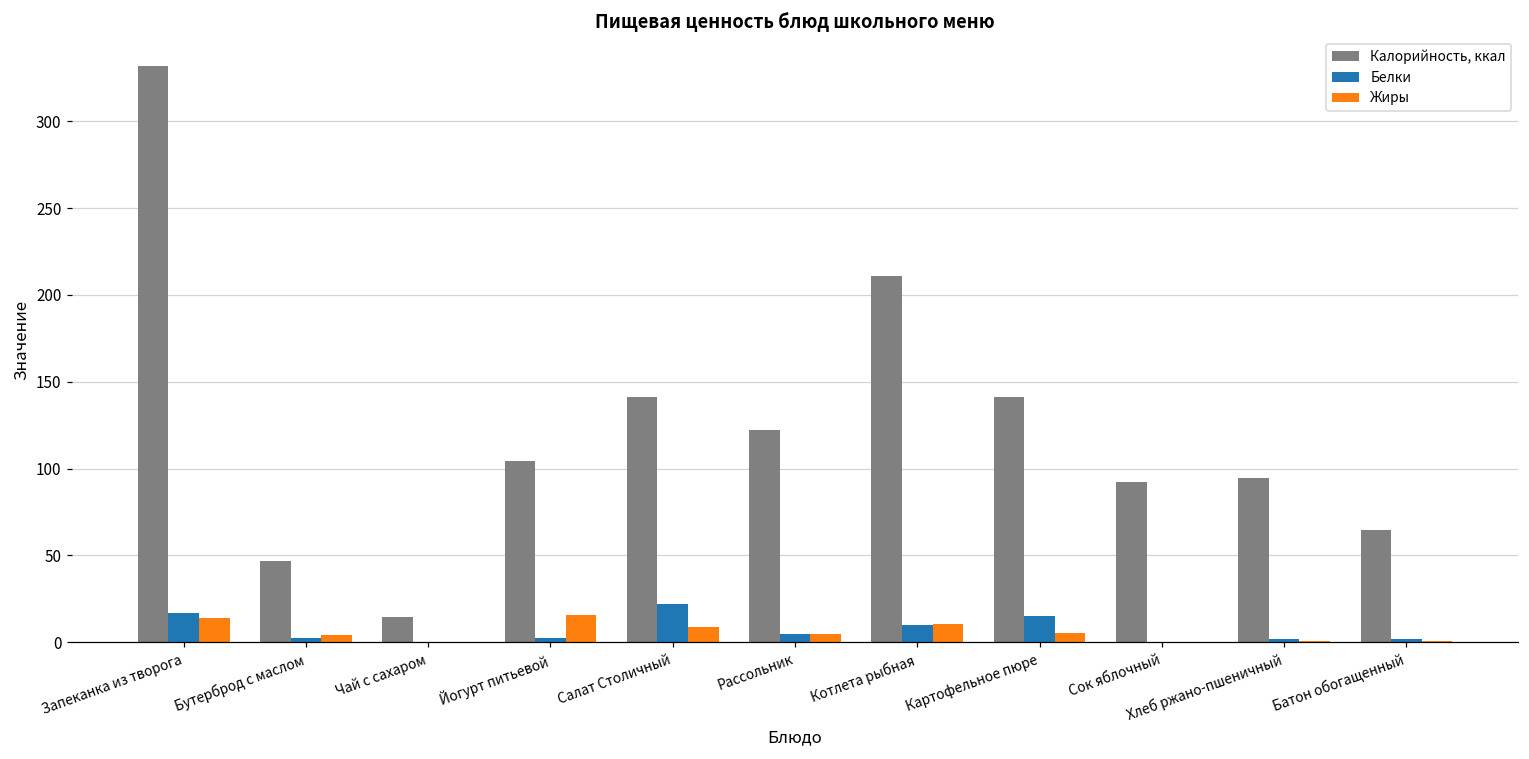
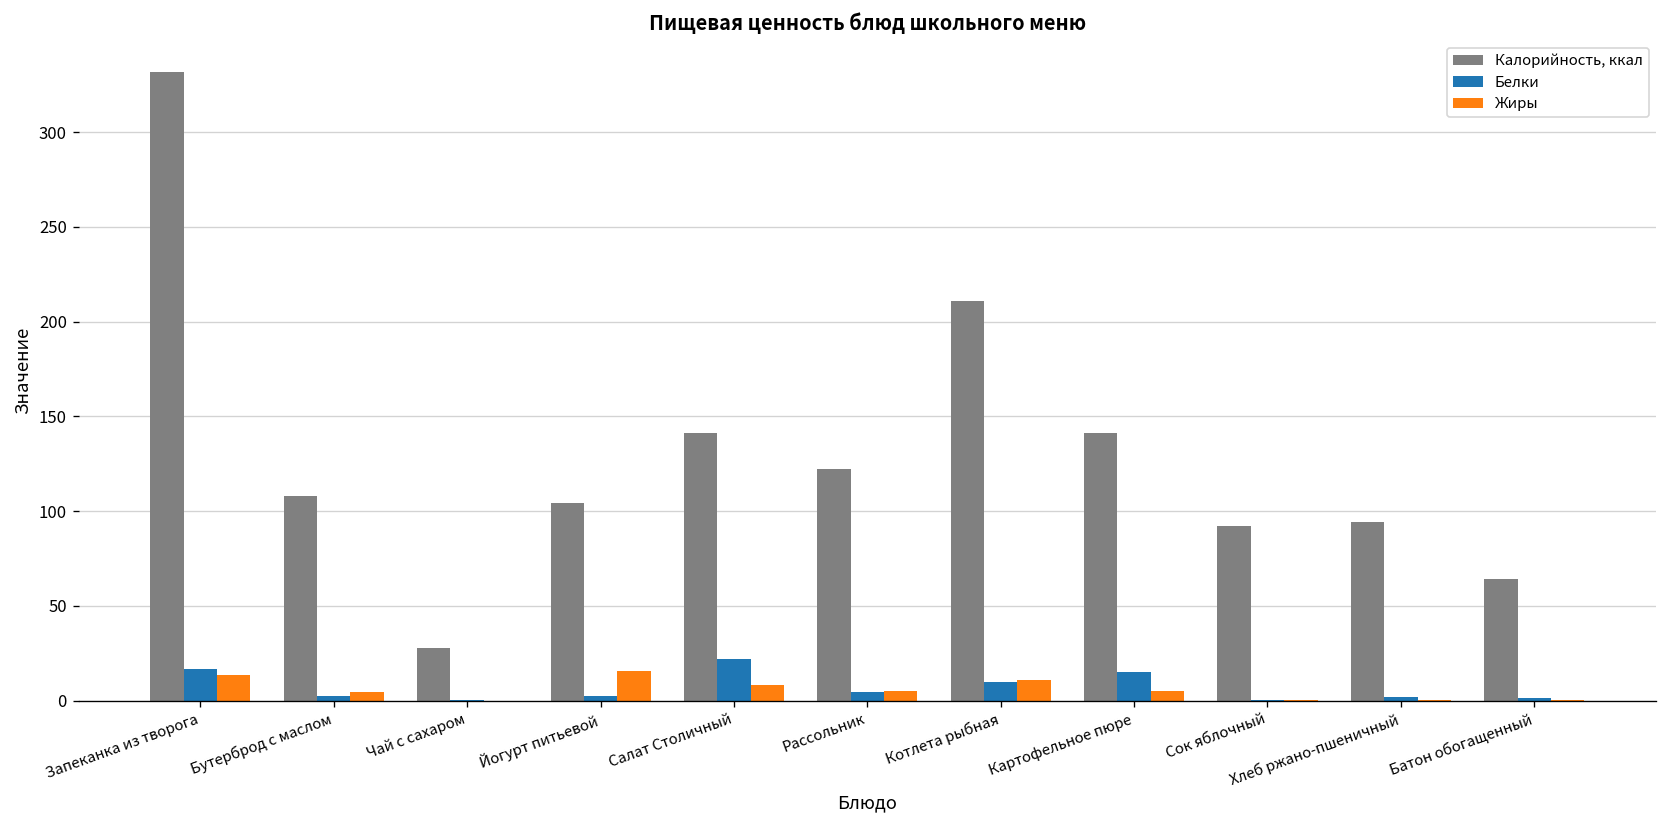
Калорийность, ккал, Бутерброд с маслом: 47 -> 108
Калорийность, ккал, Чай с сахаром: 15 -> 28
